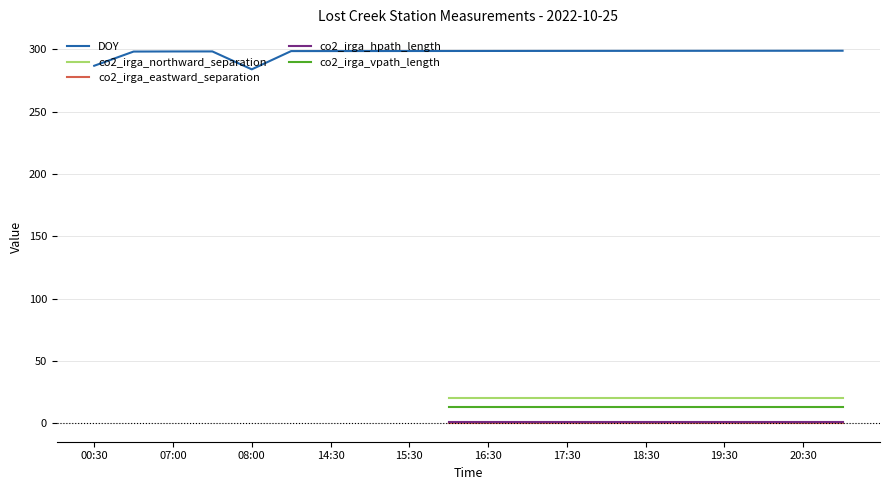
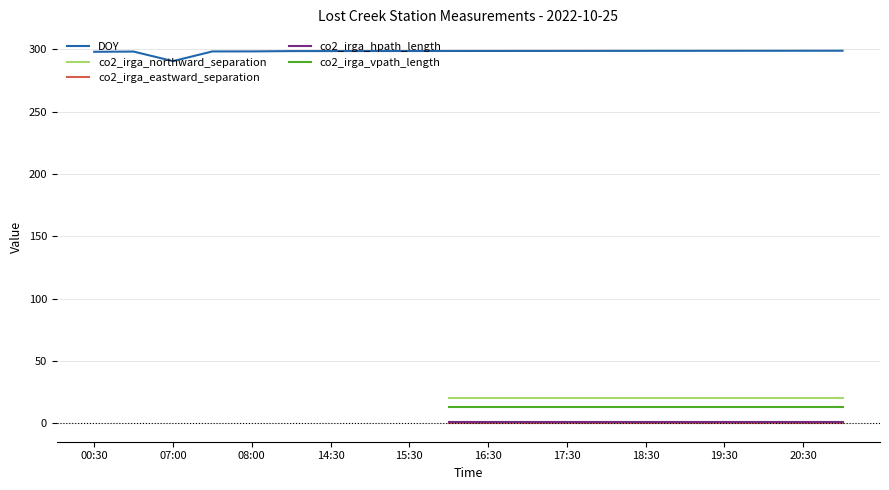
DOY, 00:30: 287 -> 298
DOY, 07:00: 298 -> 291
DOY, 08:00: 284 -> 298
